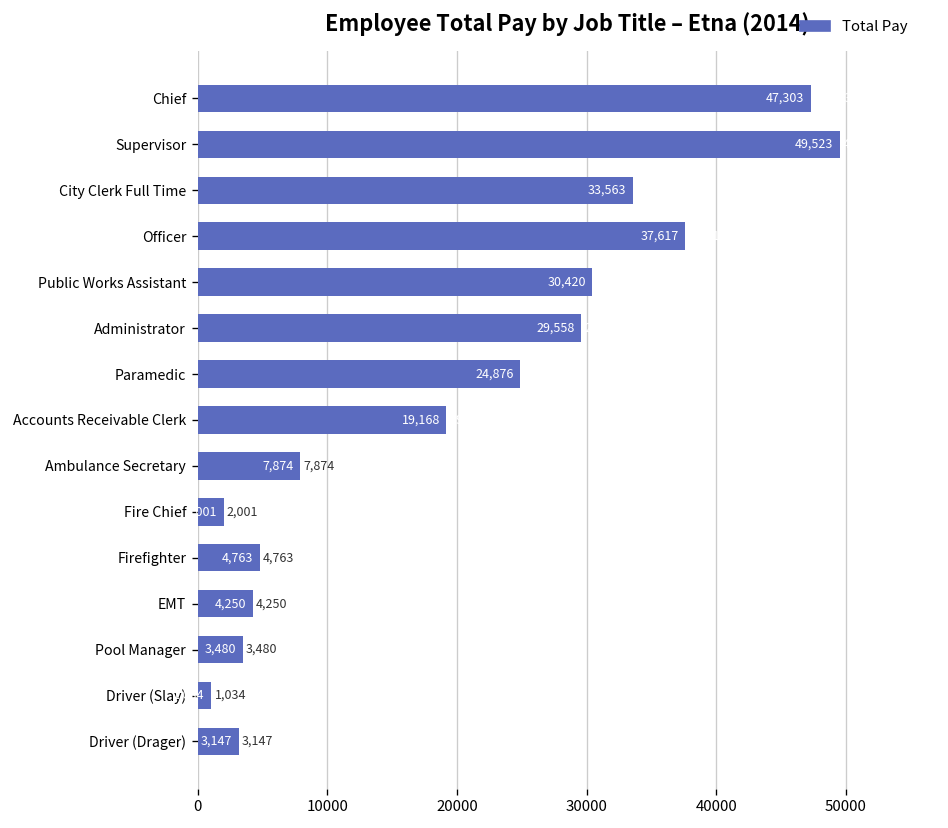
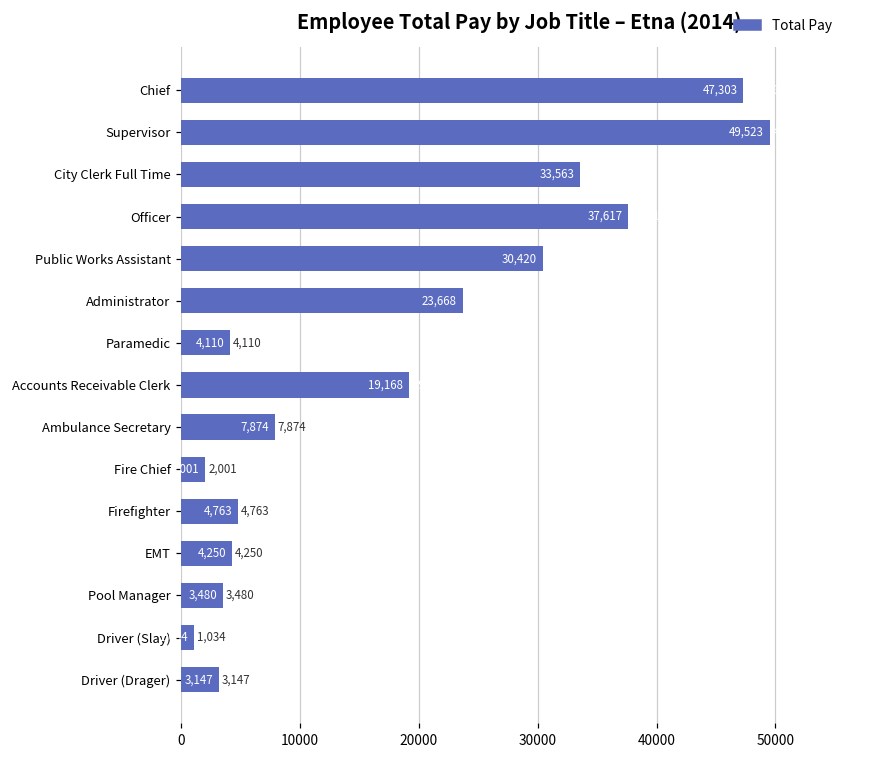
Administrator: 29,558 -> 23,668
Paramedic: 24,876 -> 4,110
